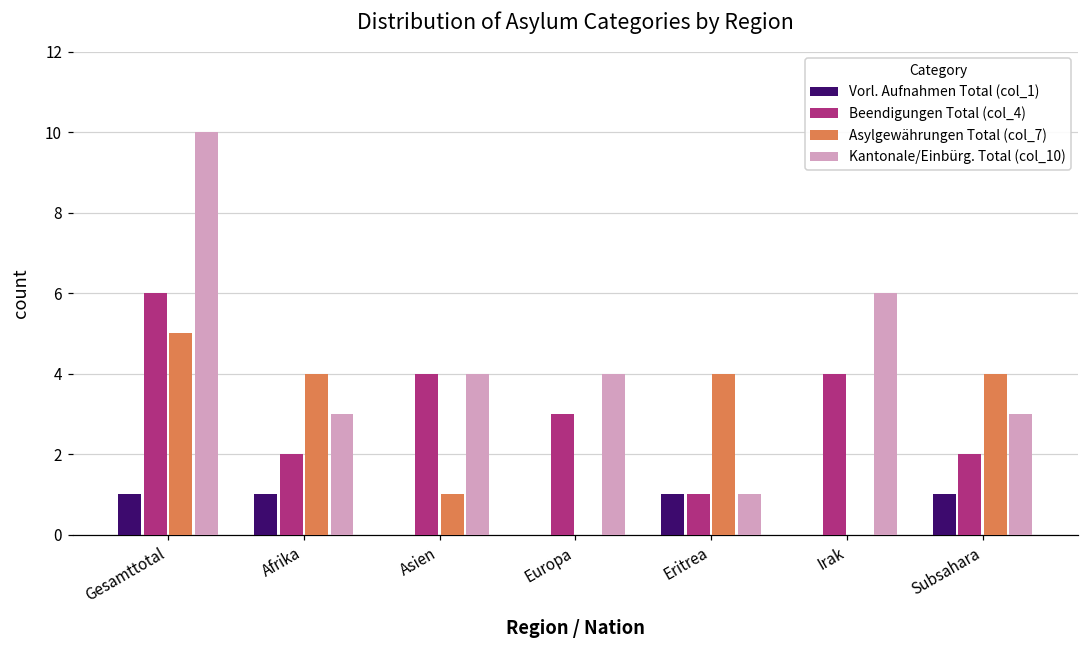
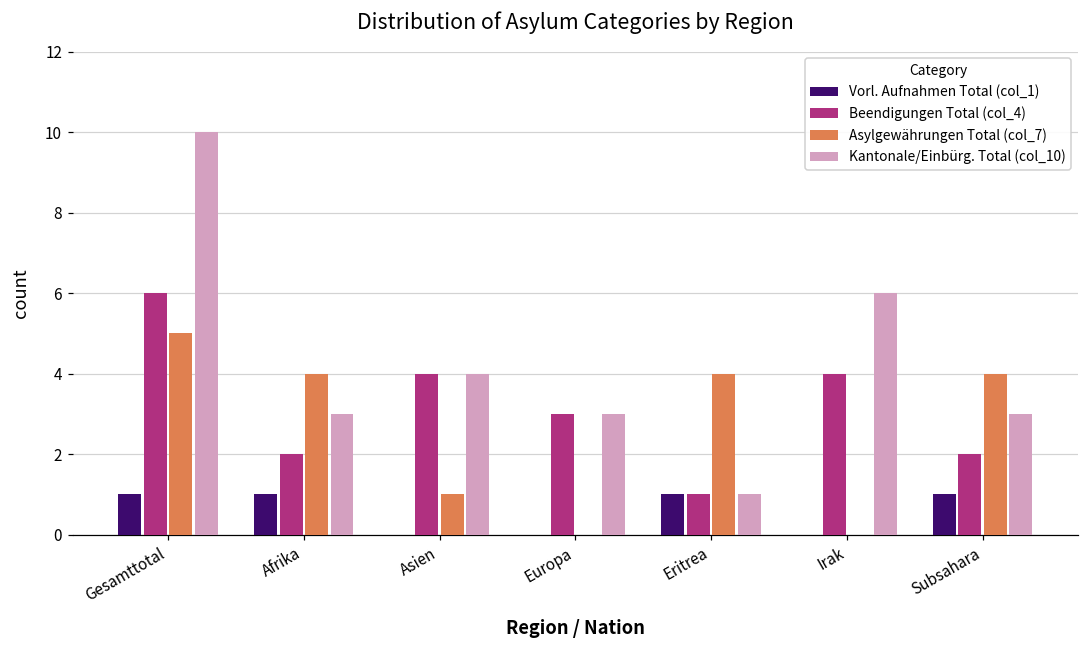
Kantonale/Einbürg. Total (col_10), Europa: 4 -> 3
